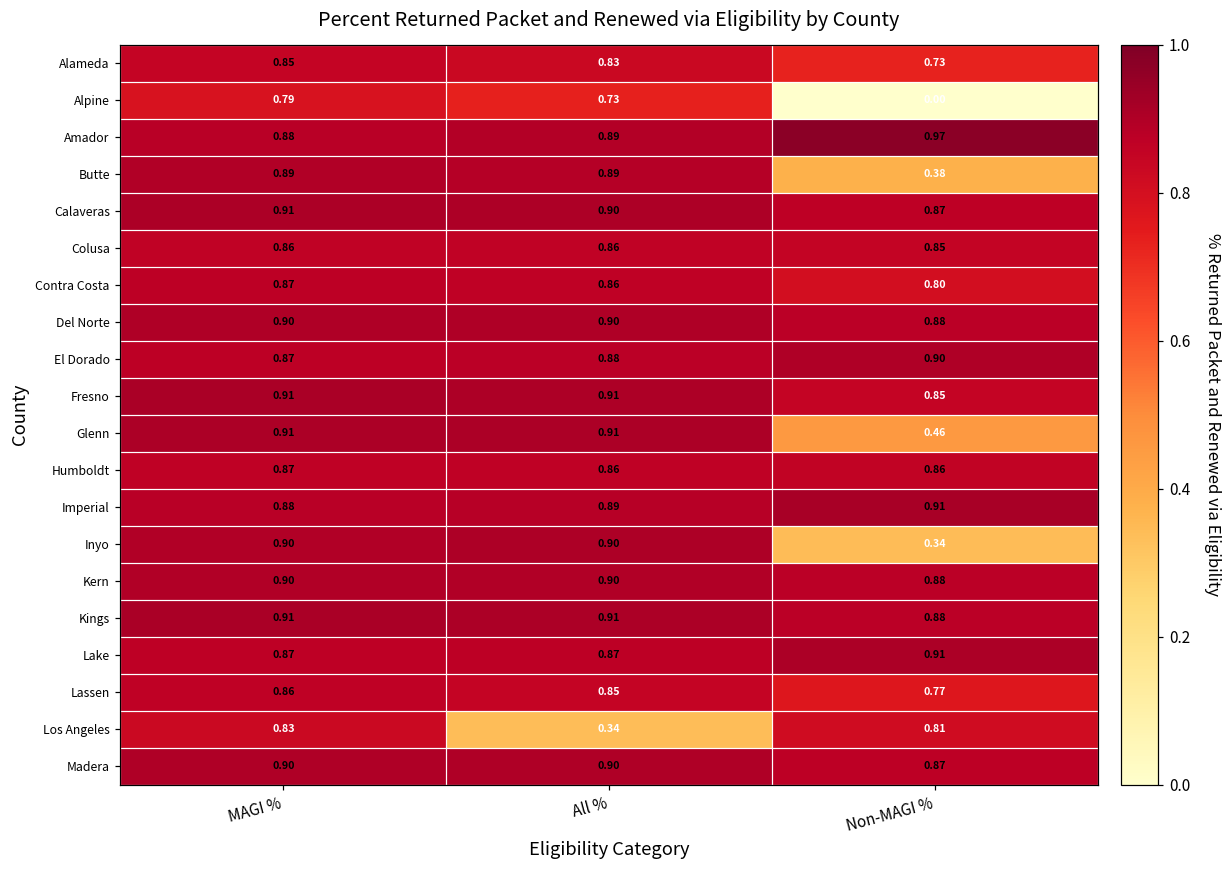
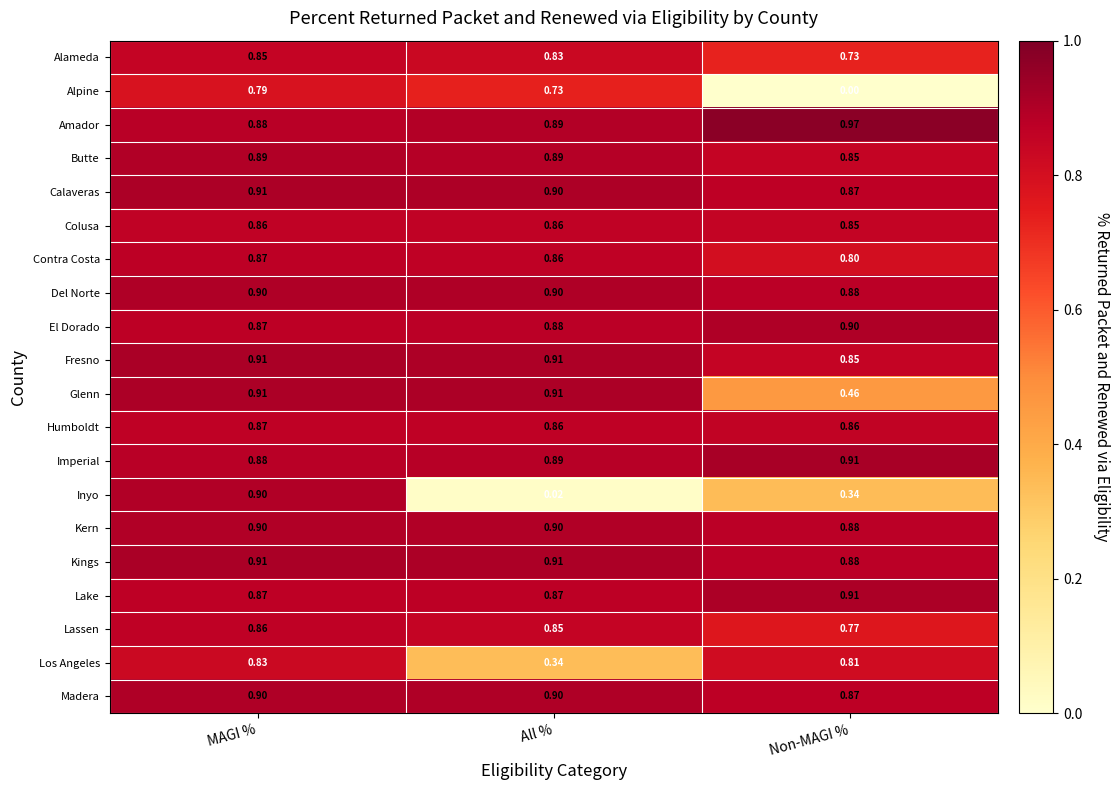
Butte, Non-MAGI %: 0.38 -> 0.85
Inyo, All %: 0.90 -> 0.02
